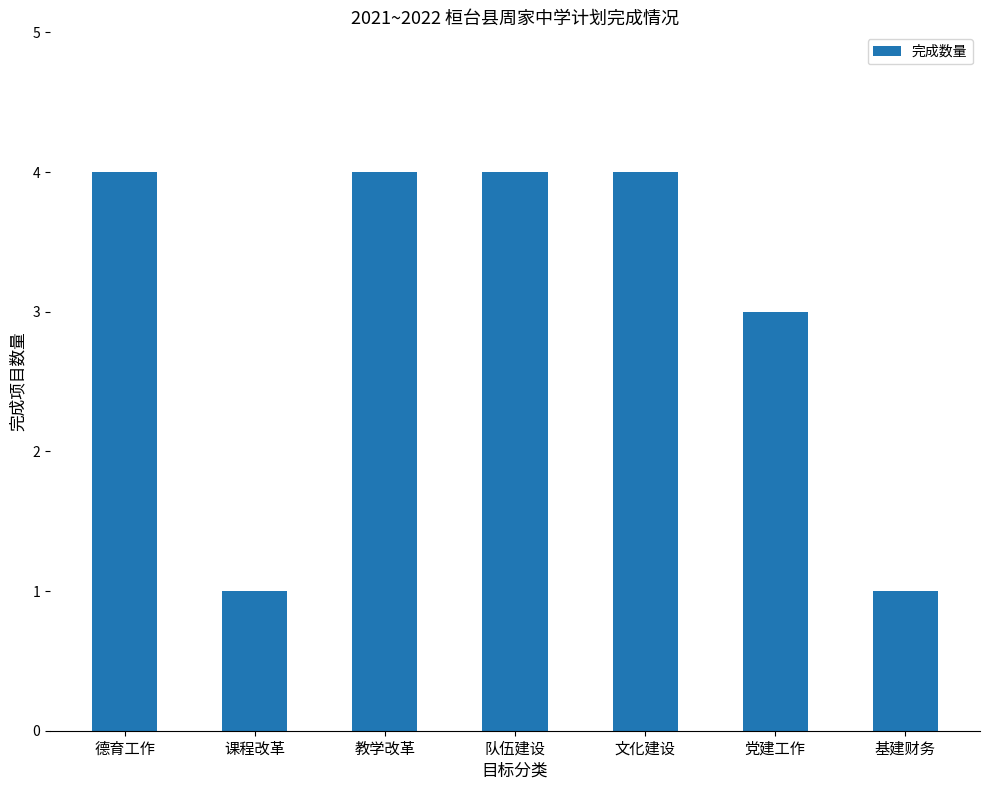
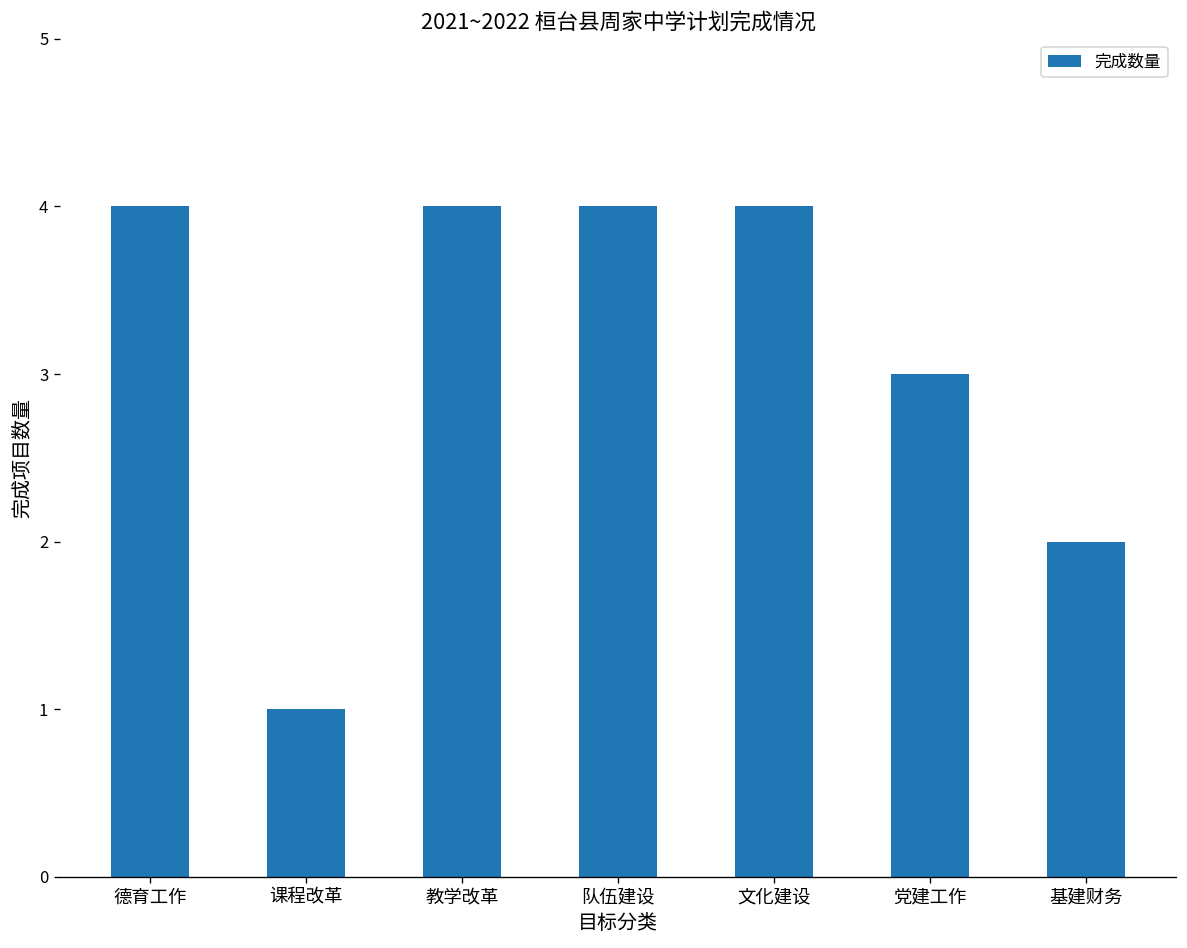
基建财务: 1 -> 2
